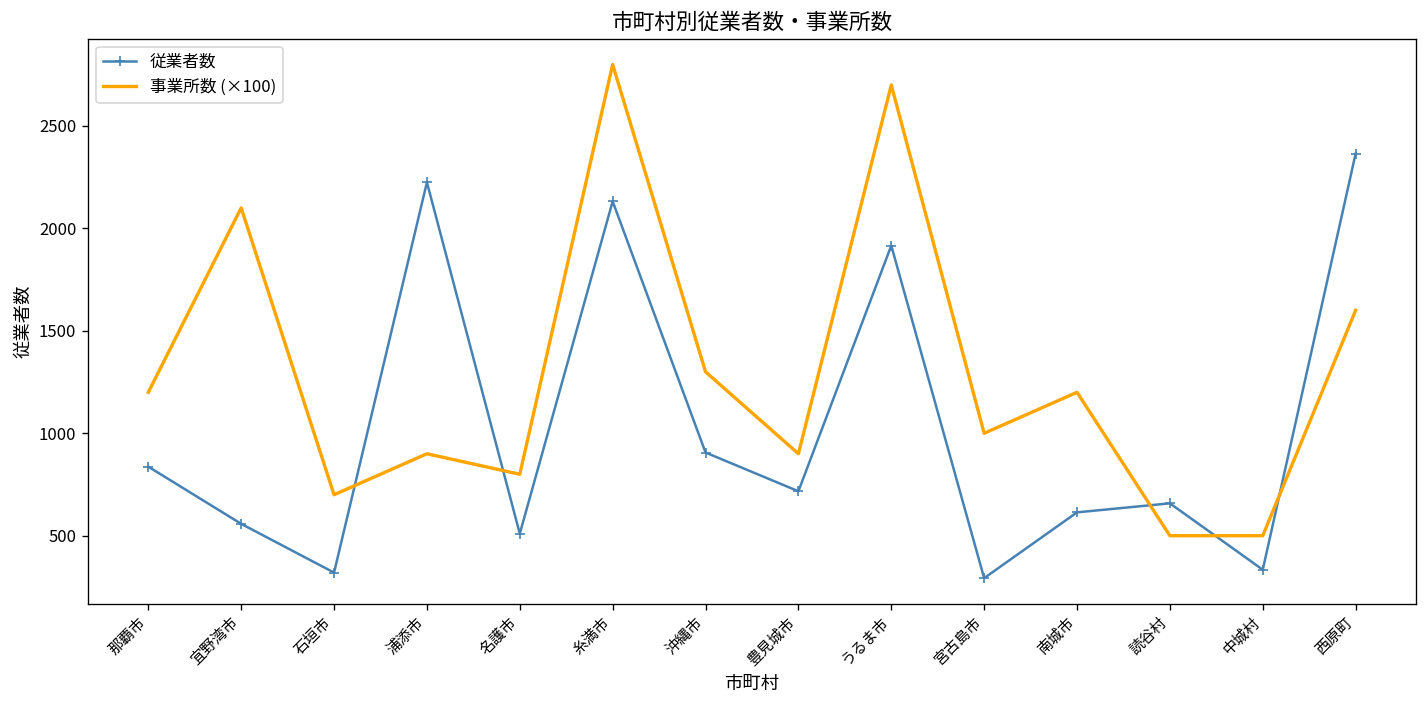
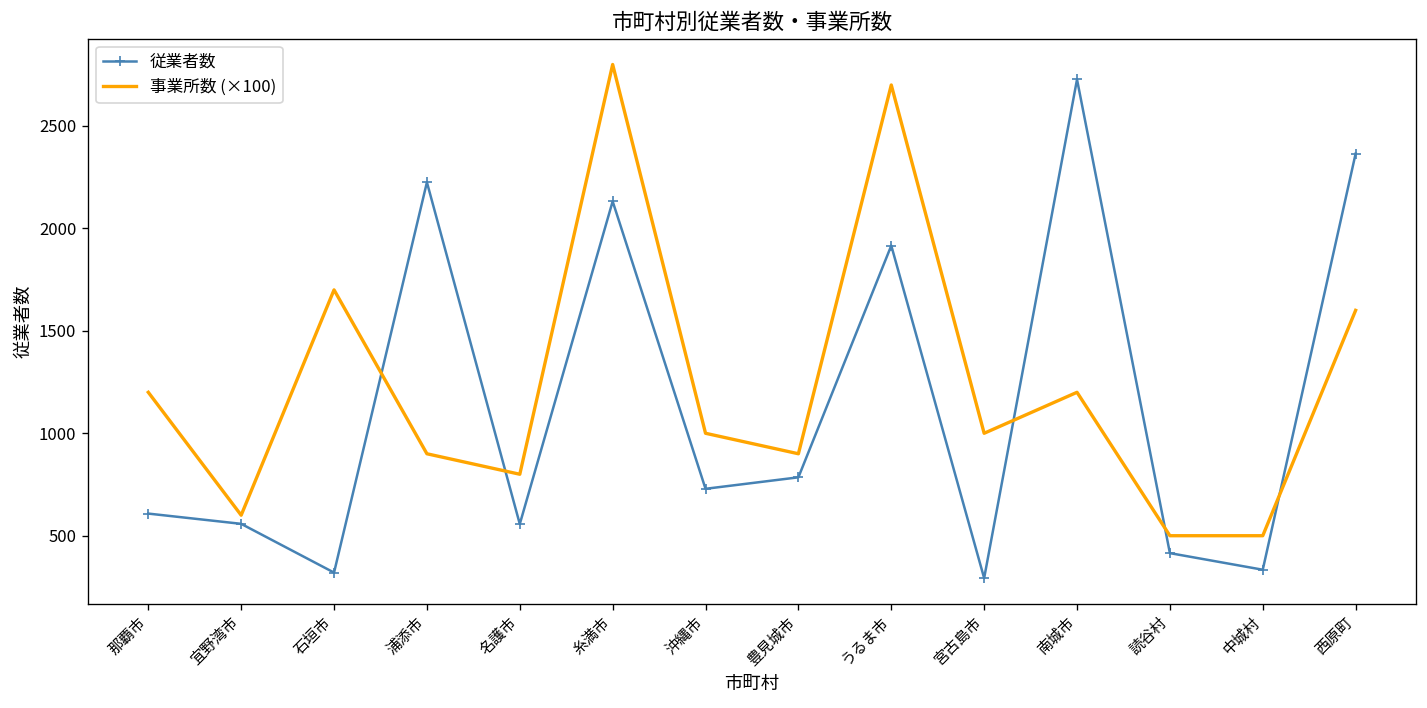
従業者数, 那覇市: 840 -> 610
事業所数 (×100), 宜野湾市: 2100 -> 600
事業所数 (×100), 石垣市: 700 -> 1700
従業者数, 名護市: 510 -> 560
従業者数, 沖縄市: 910 -> 730
事業所数 (×100), 沖縄市: 1300 -> 1000
従業者数, 豊見城市: 720 -> 790
従業者数, 南城市: 610 -> 2730
従業者数, 読谷村: 660 -> 420
